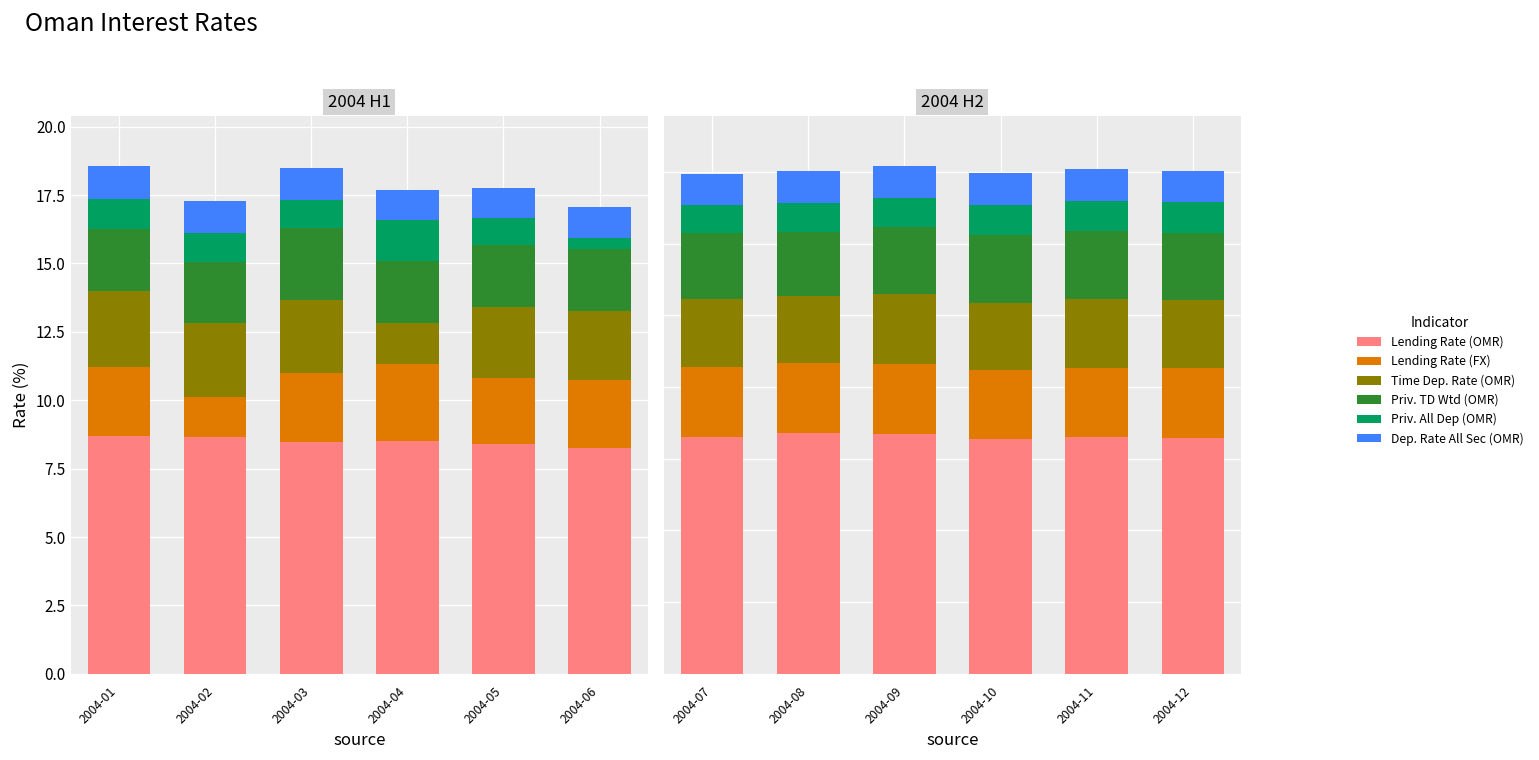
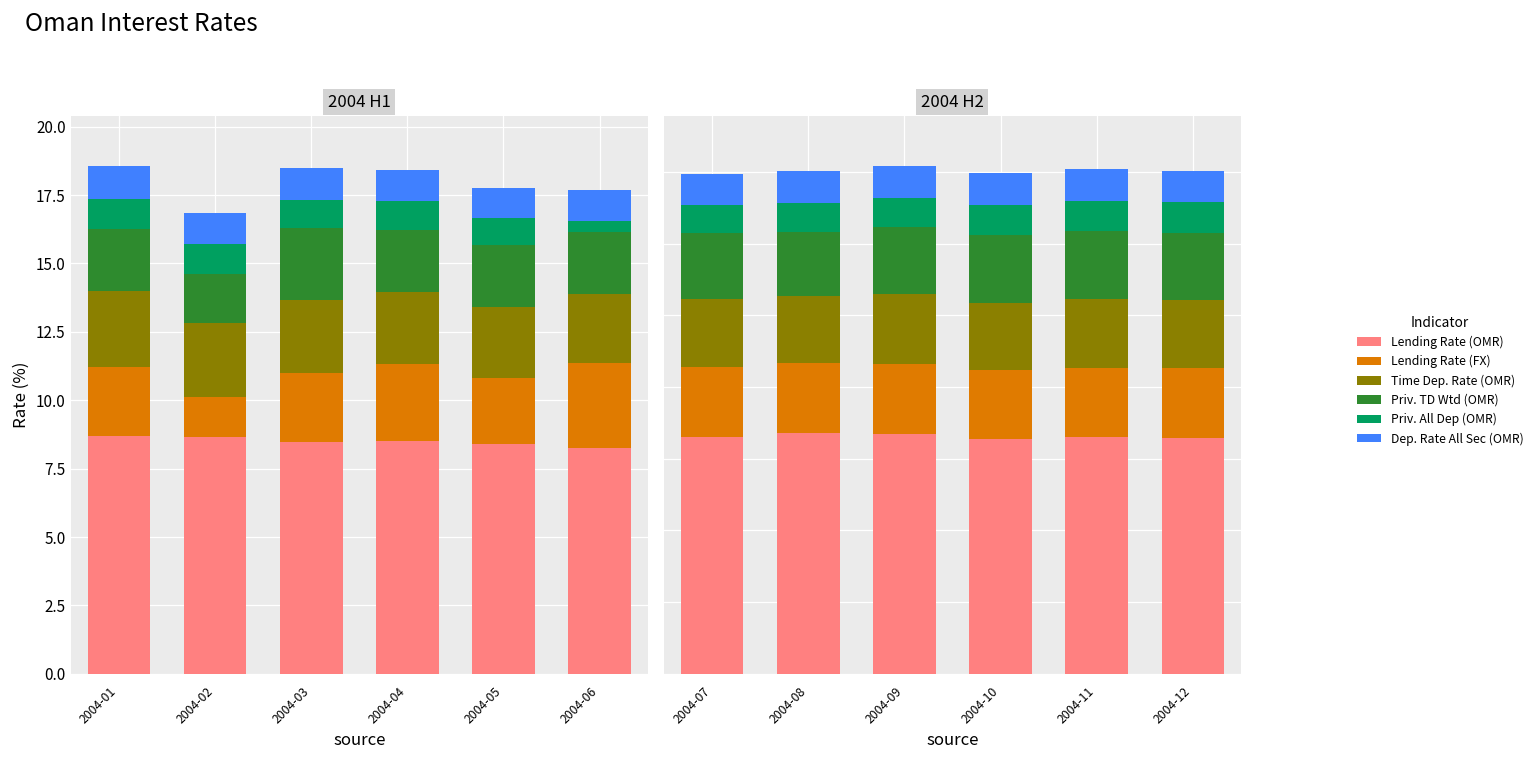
2004 H1, Priv. TD Wtd (OMR), 2004-02: 2.2 -> 1.8
2004 H1, Time Dep. Rate (OMR), 2004-04: 1.5 -> 2.6
2004 H1, Priv. All Dep (OMR), 2004-04: 1.5 -> 1.0
2004 H1, Lending Rate (FX), 2004-06: 2.5 -> 3.1
